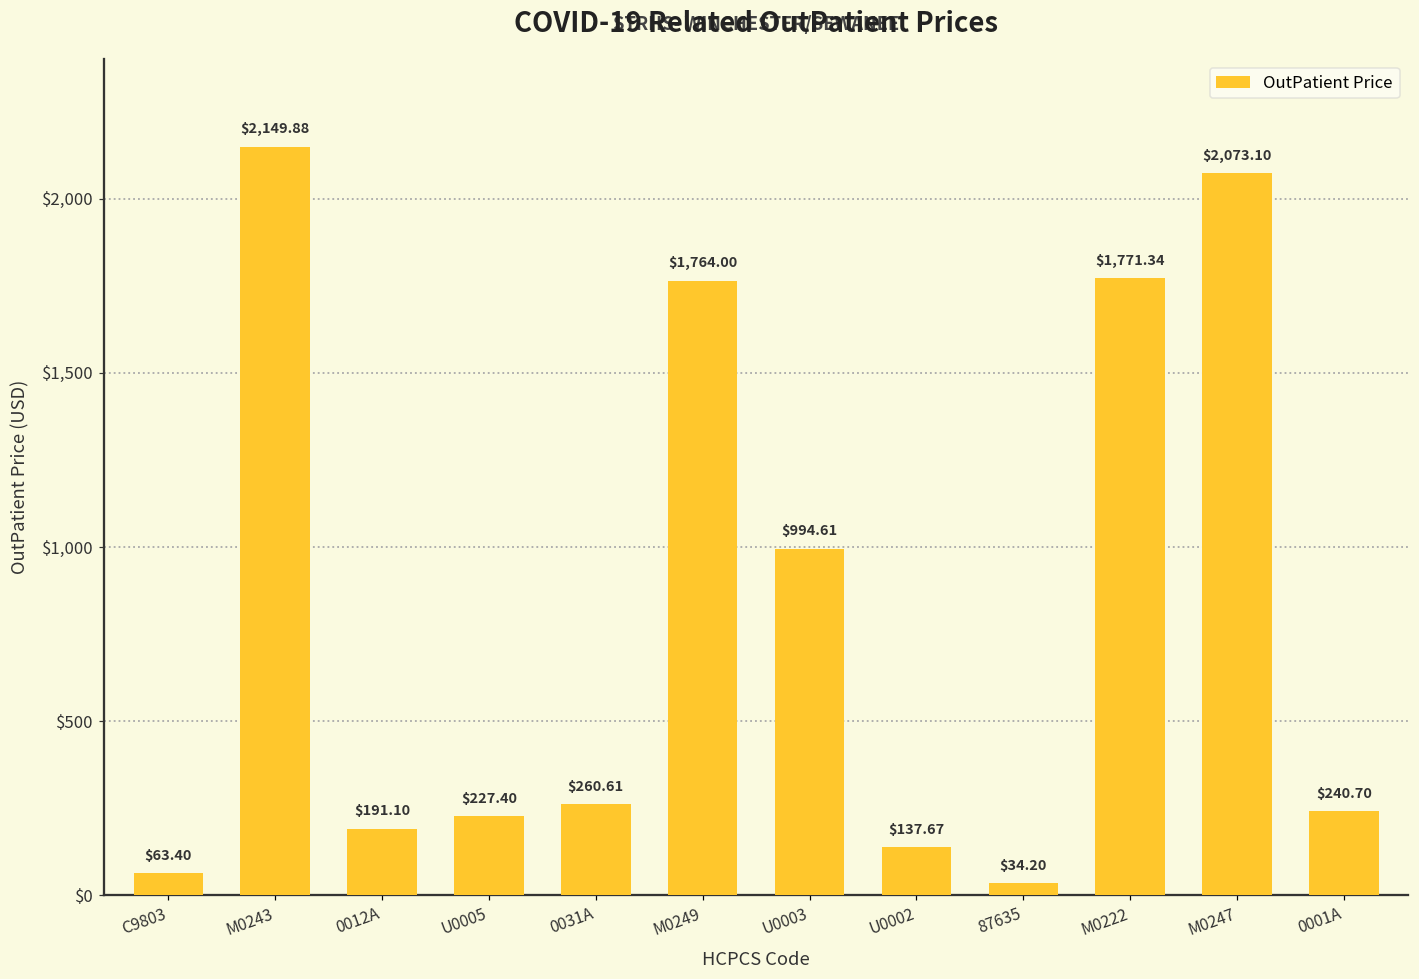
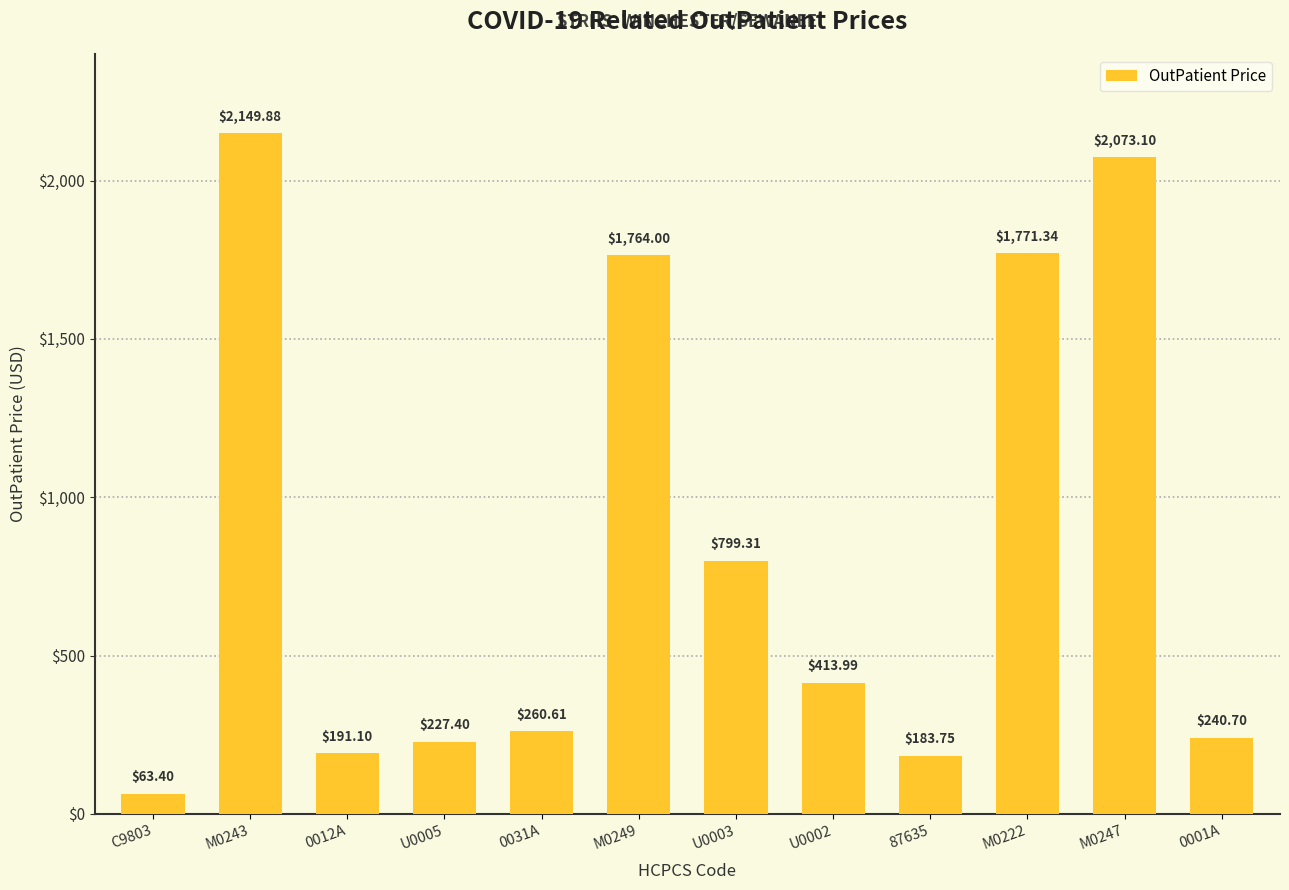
U0003: $994.61 -> $799.31
U0002: $137.67 -> $413.99
87635: $34.20 -> $183.75
